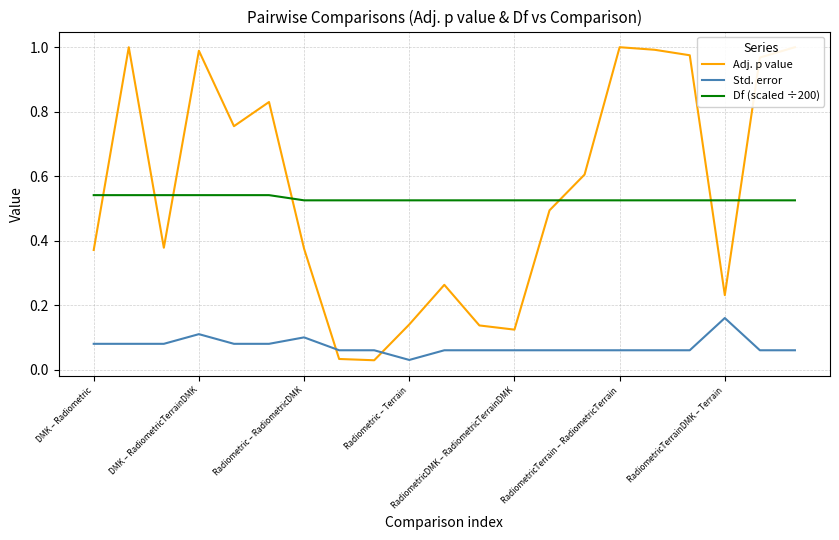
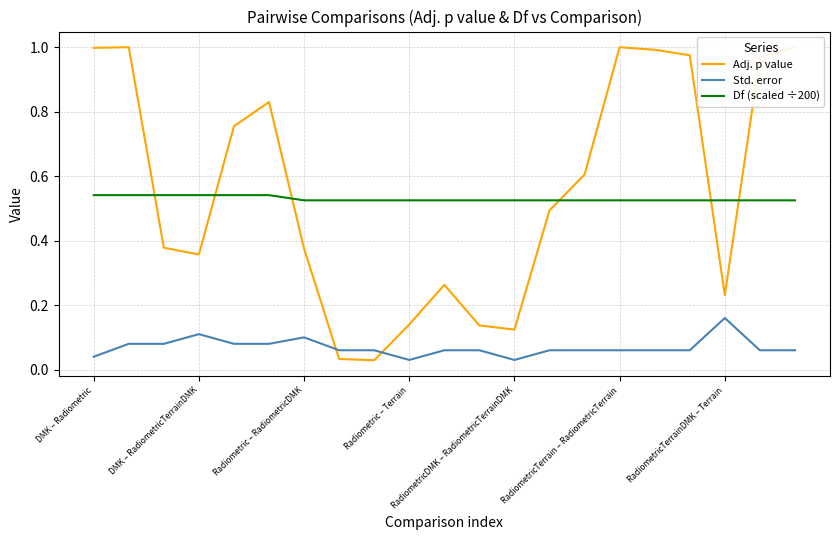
Adj. p value, DMK – Radiometric: 0.37 -> 1.00
Std. error, DMK – Radiometric: 0.08 -> 0.04
Adj. p value, DMK – RadiometricTerrainDMK: 0.99 -> 0.36
Std. error, RadiometricDMK – RadiometricTerrainDMK: 0.06 -> 0.03
